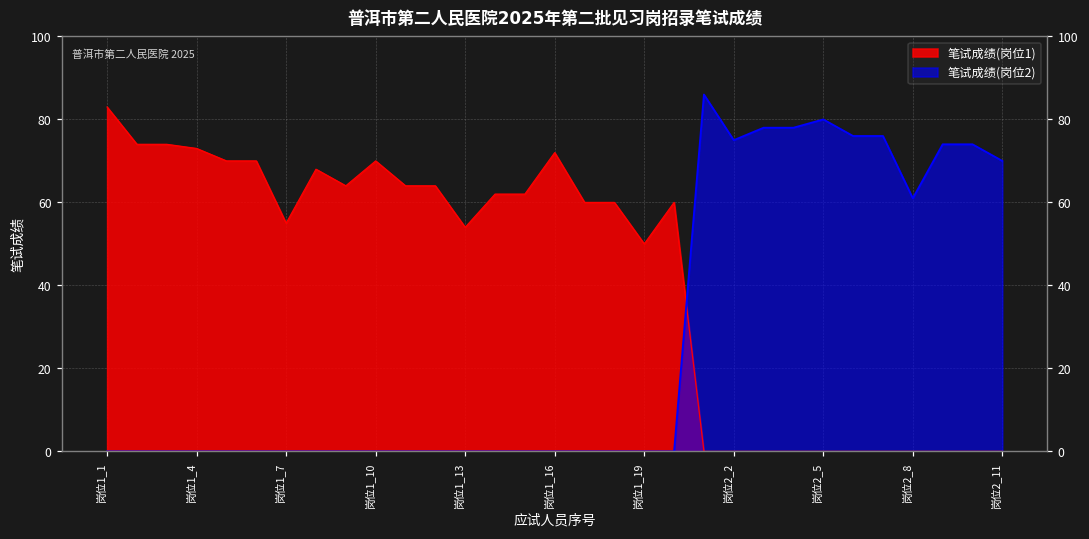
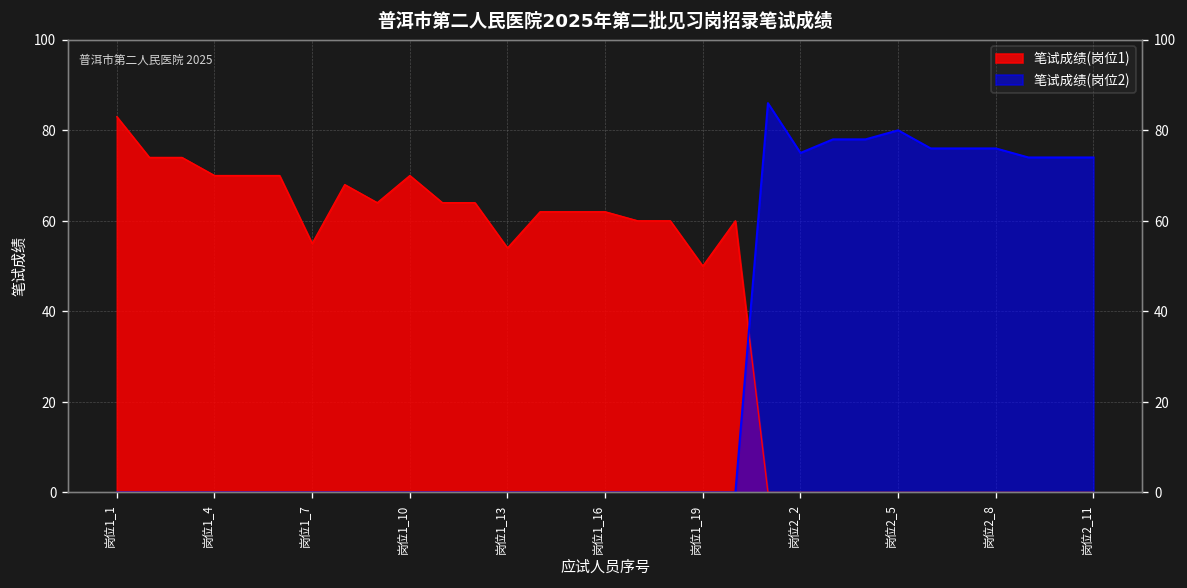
笔试成绩(岗位1), 岗位1_4: 73 -> 70
笔试成绩(岗位1), 岗位1_16: 72 -> 62
笔试成绩(岗位2), 岗位2_8: 61 -> 76
笔试成绩(岗位2), 岗位2_11: 70 -> 74
